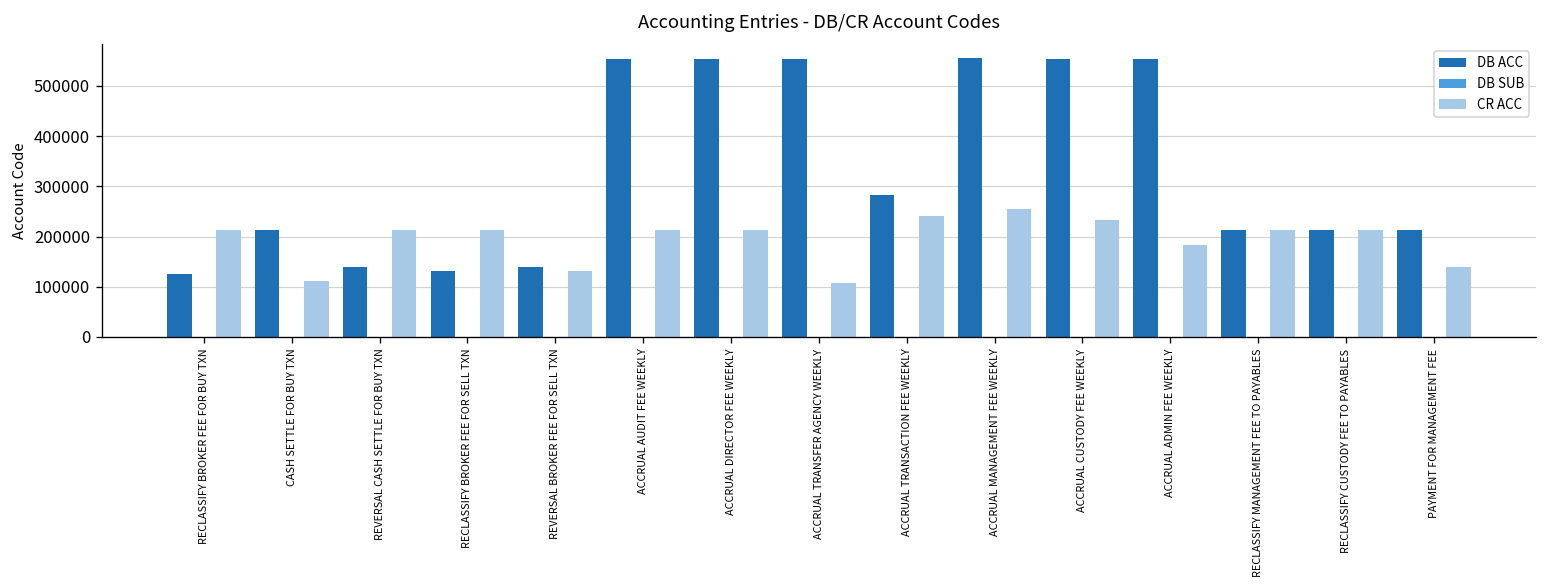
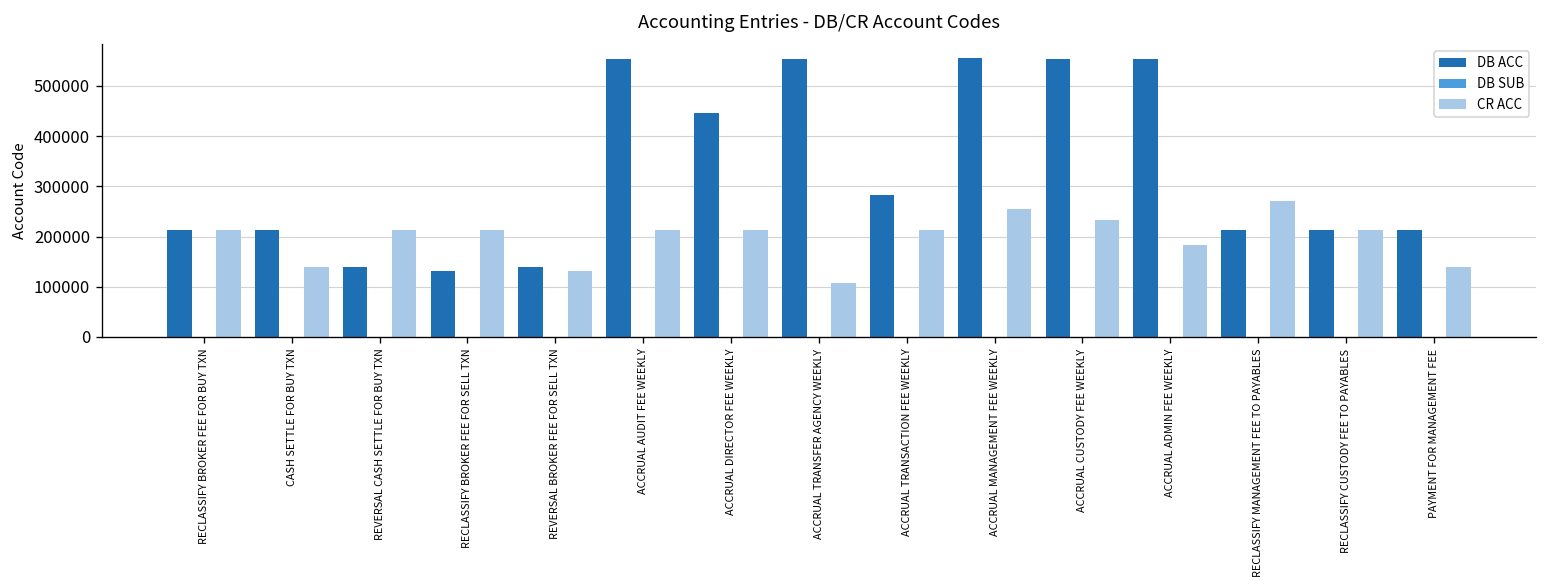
DB ACC, RECLASSIFY BROKER FEE FOR BUY TXN: 130000 -> 210000
CR ACC, CASH SETTLE FOR BUY TXN: 110000 -> 140000
DB ACC, ACCRUAL DIRECTOR FEE WEEKLY: 550000 -> 450000
CR ACC, ACCRUAL TRANSACTION FEE WEEKLY: 240000 -> 210000
CR ACC, RECLASSIFY MANAGEMENT FEE TO PAYABLES: 210000 -> 270000
